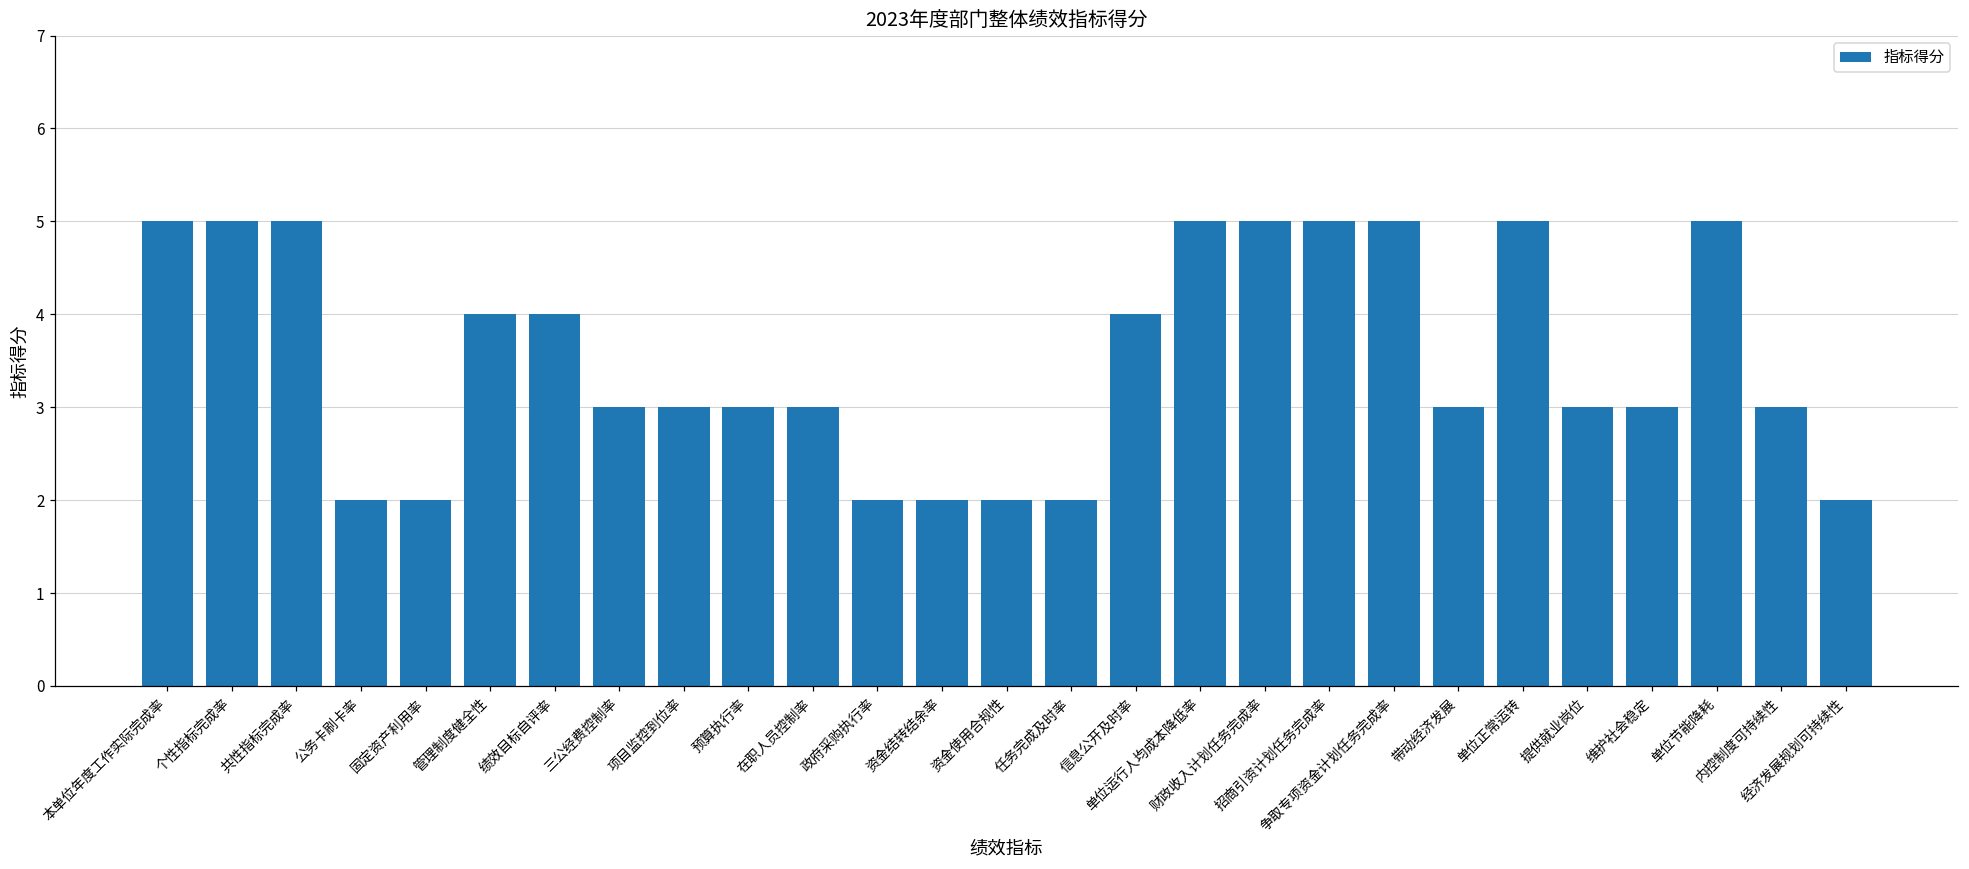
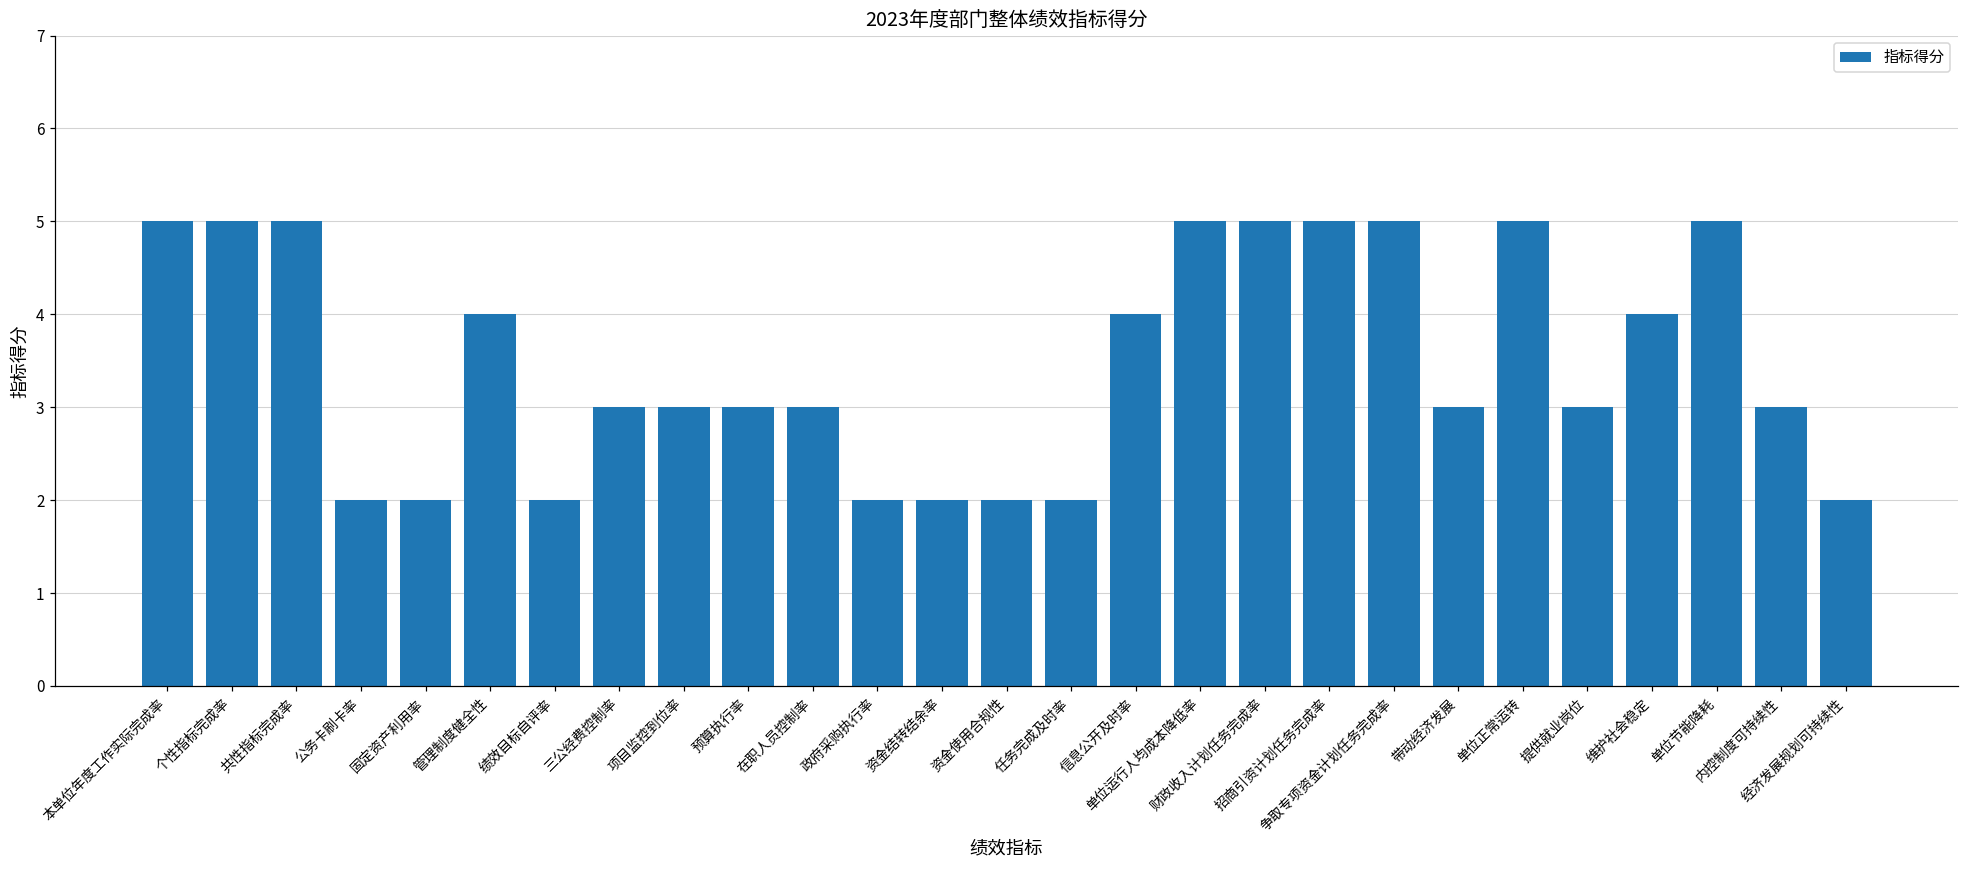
绩效目标自评率: 4 -> 2
维护社会稳定: 3 -> 4
